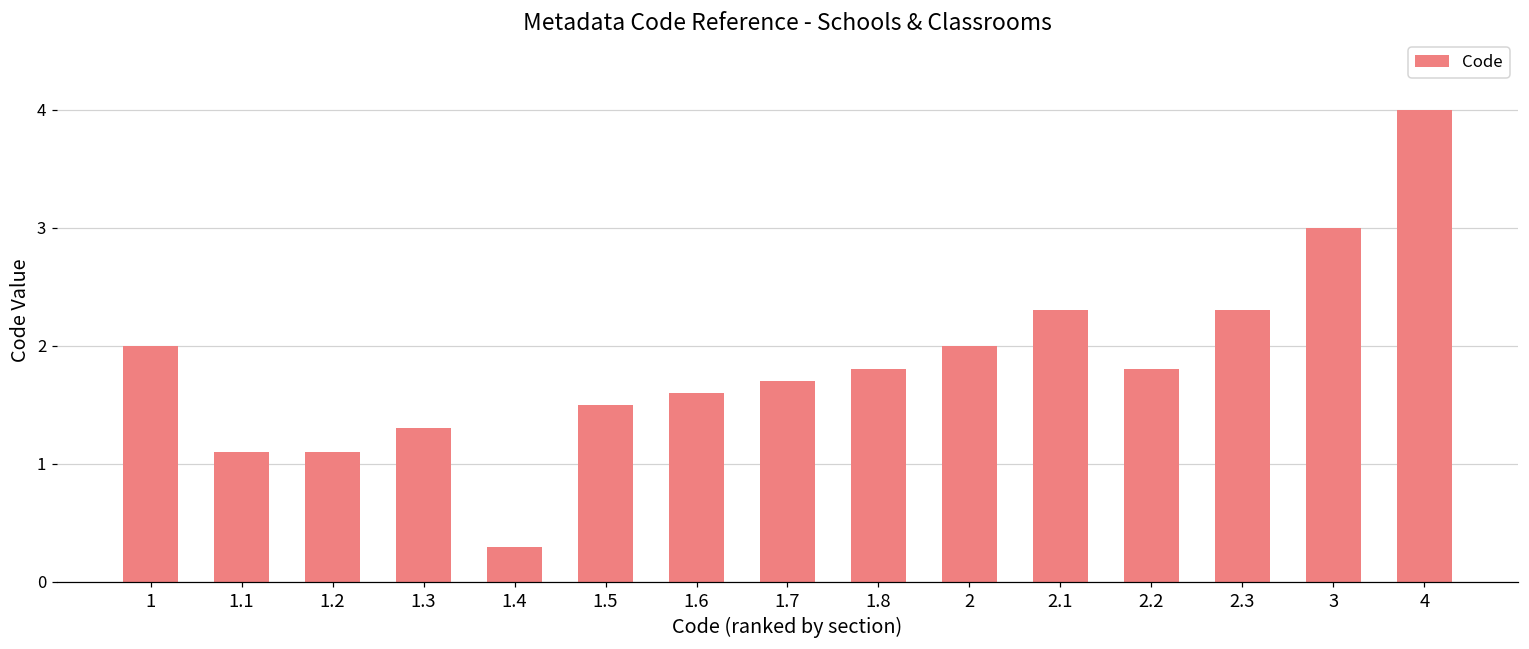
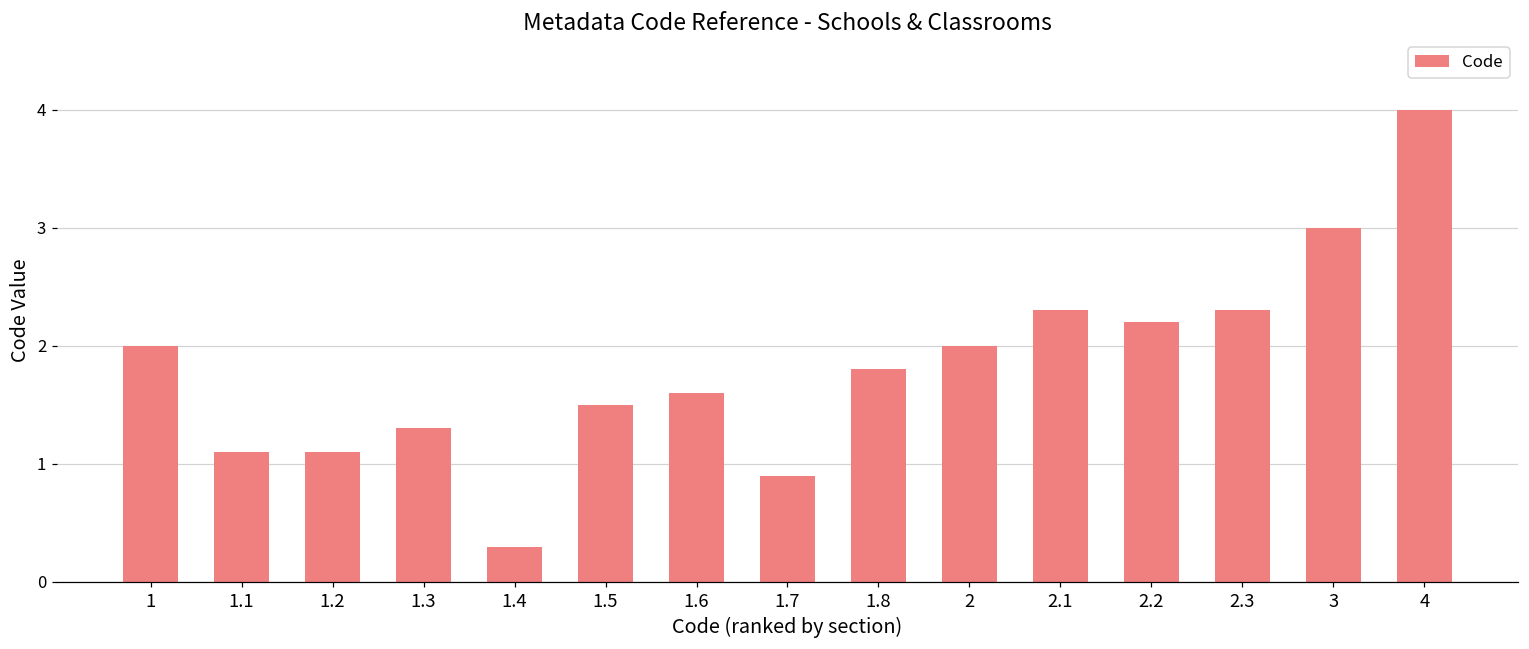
1.7: 1.7 -> 0.9
2.2: 1.8 -> 2.2
